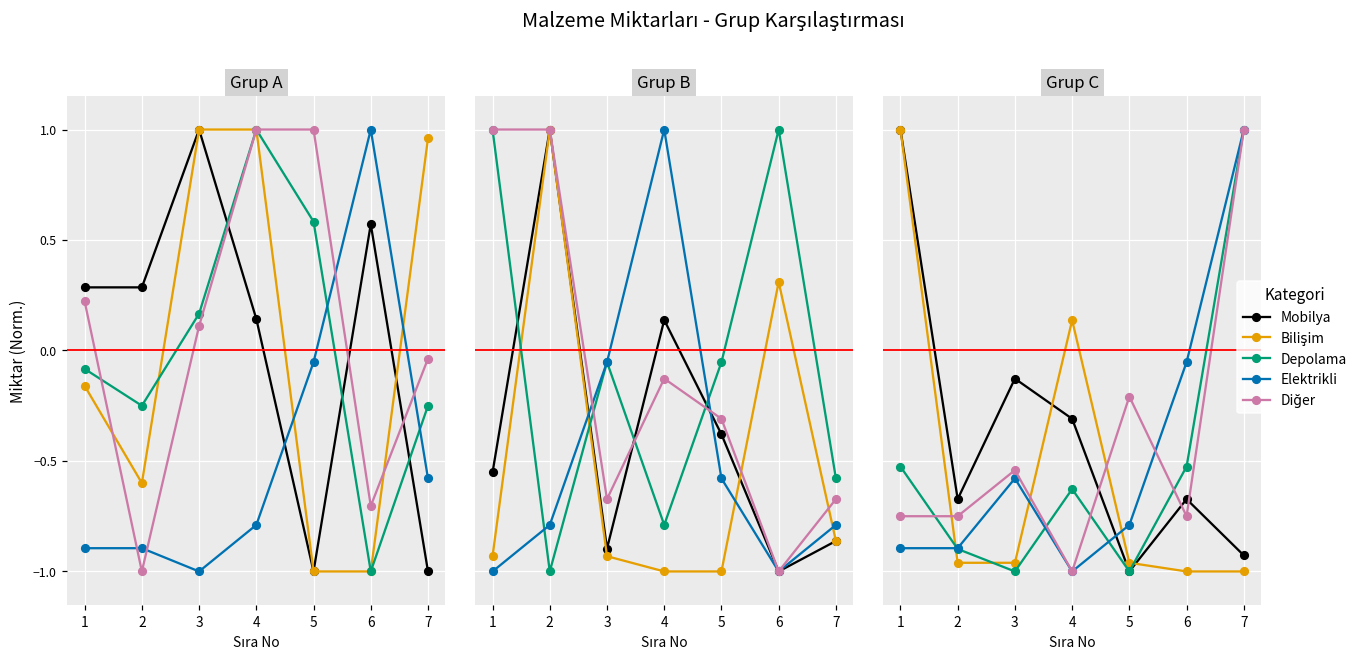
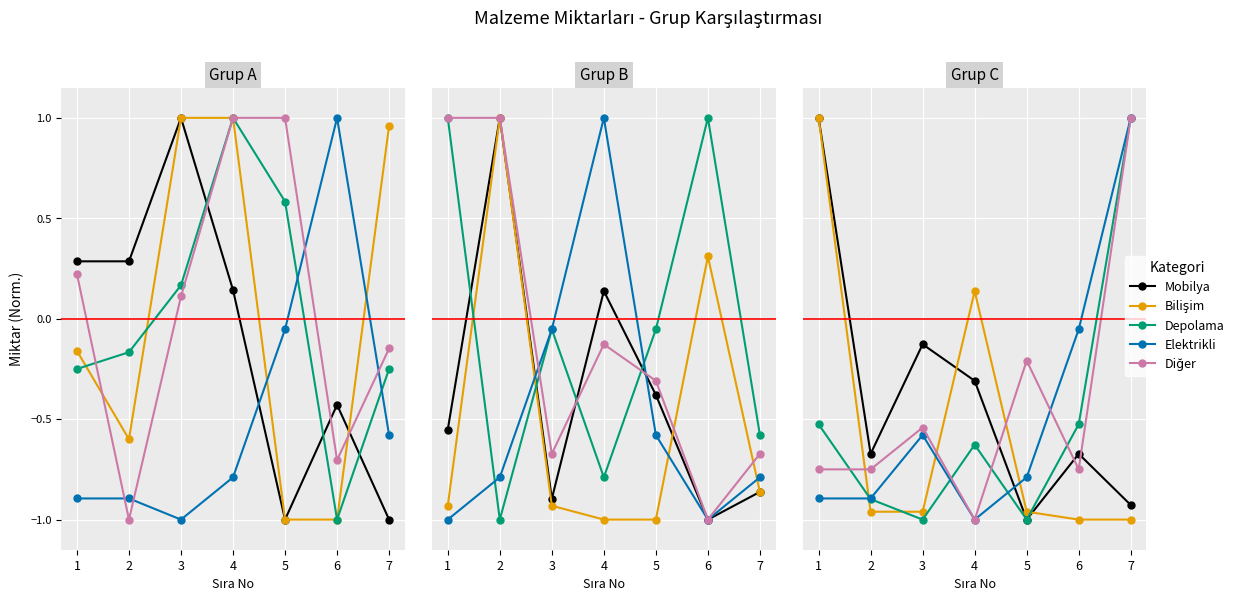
Grup A, Depolama, 1: -0.08 -> -0.25
Grup A, Depolama, 2: -0.25 -> -0.17
Grup A, Mobilya, 6: 0.57 -> -0.43
Grup A, Diğer, 7: -0.04 -> -0.15
